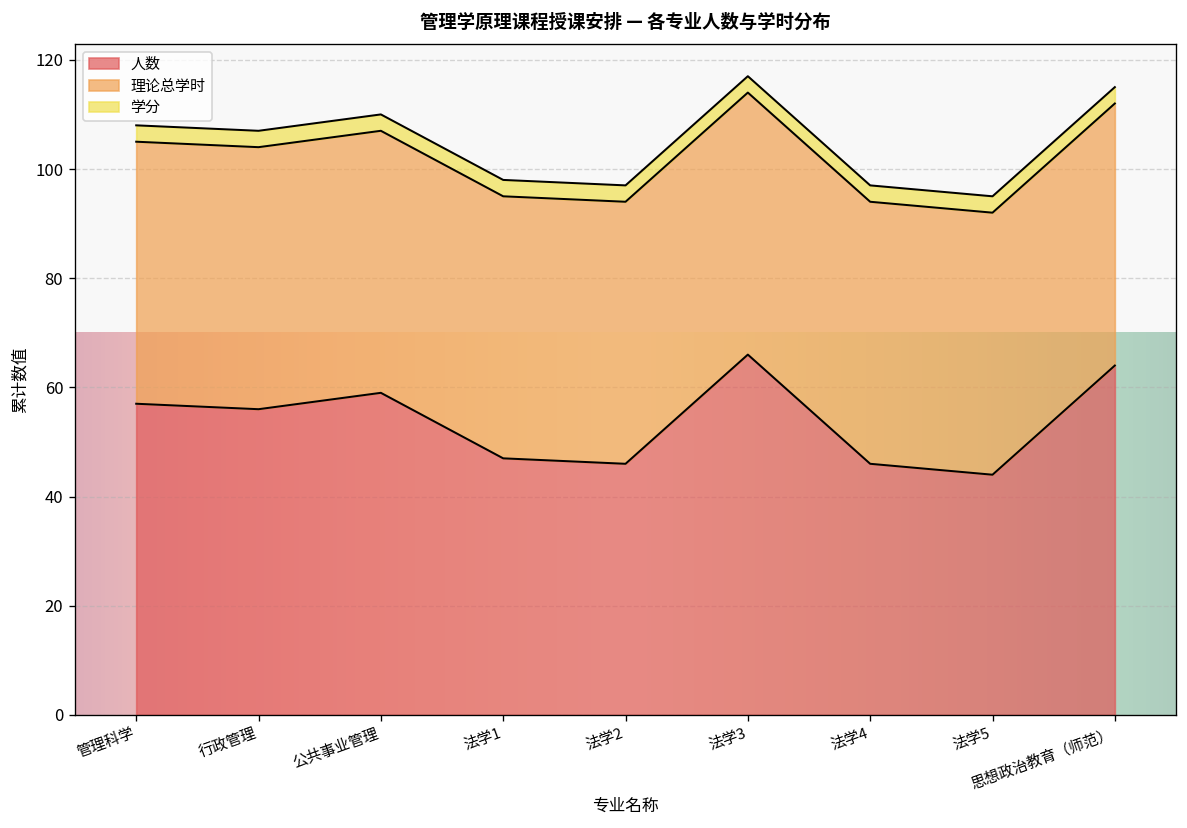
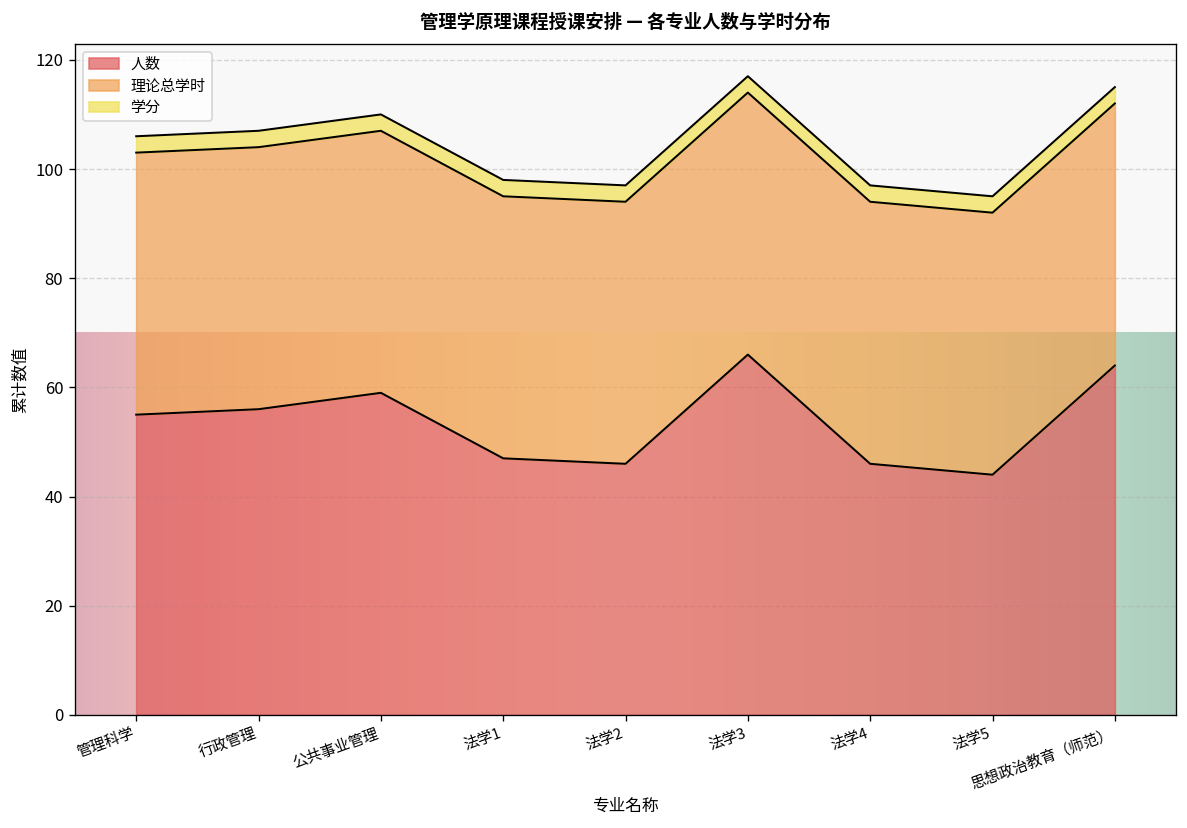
人数, 管理科学: 57 -> 55
